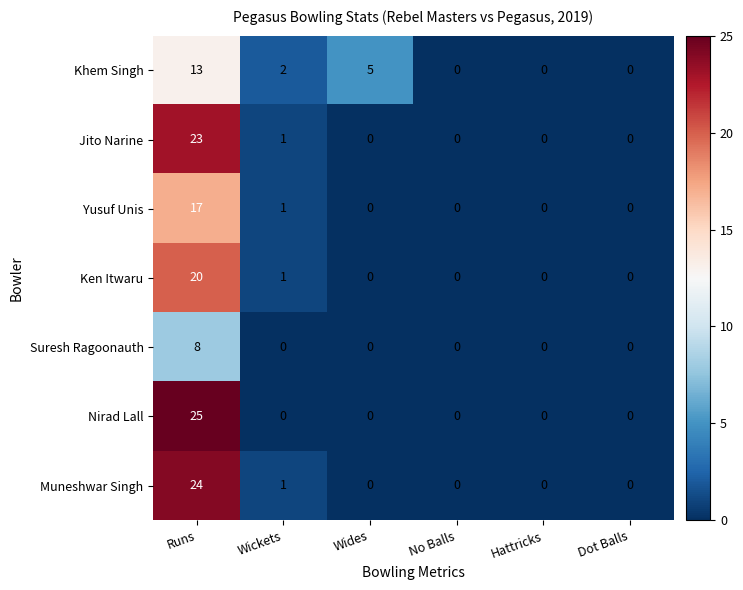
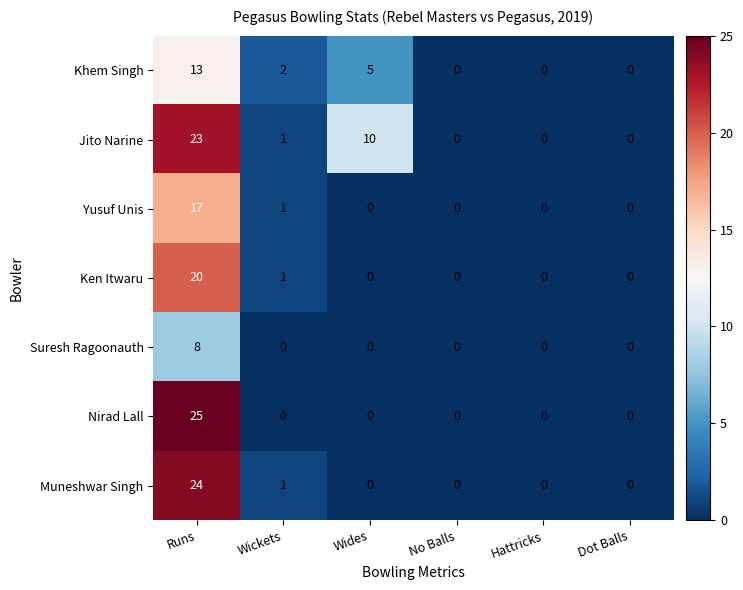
Jito Narine, Wides: 0 -> 10
